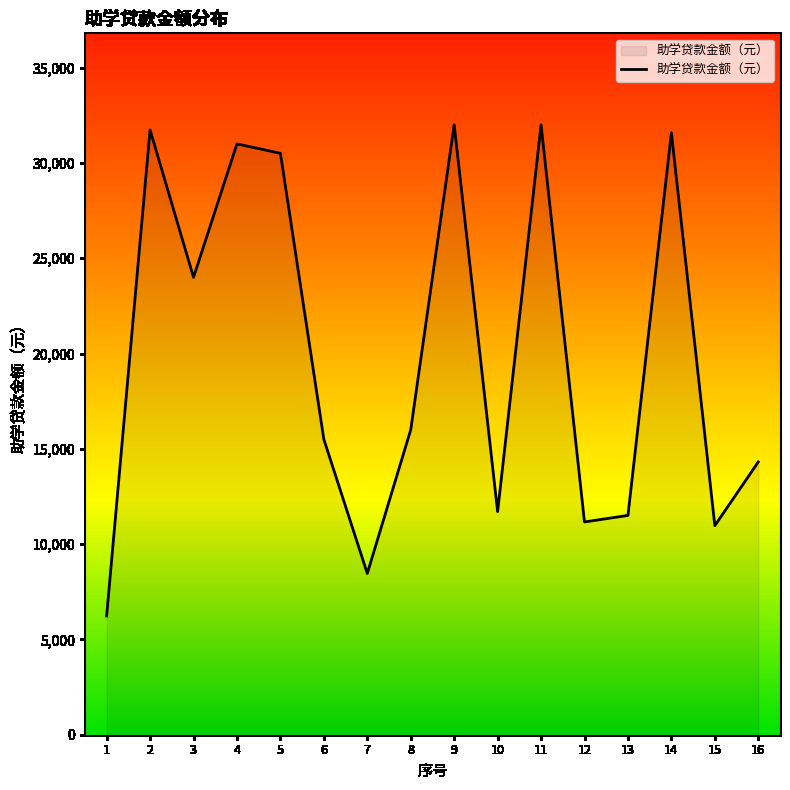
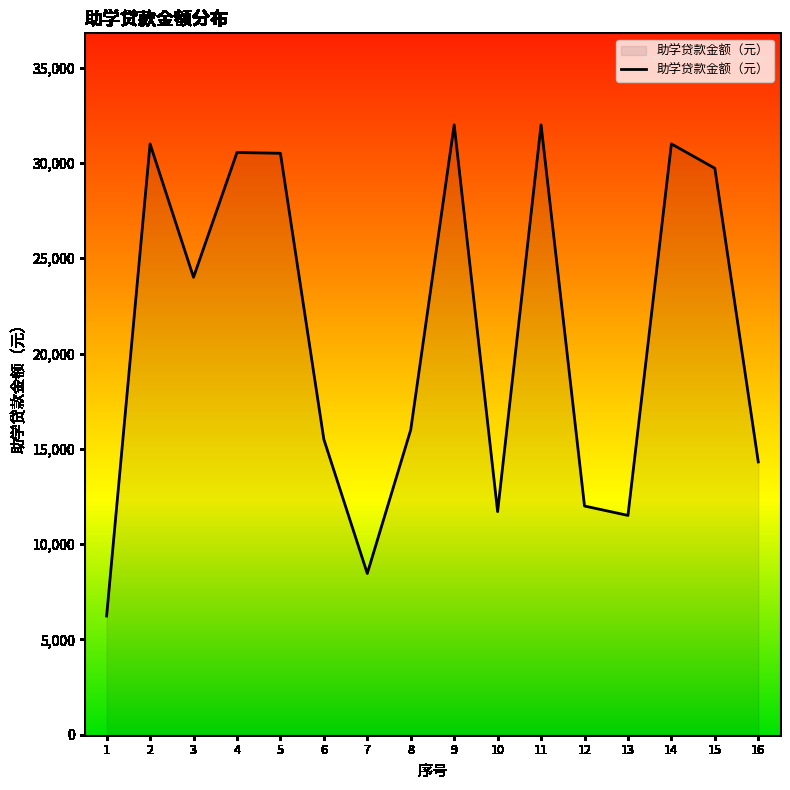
2: 31,700 -> 31,000
4: 31,000 -> 30,500
12: 11,200 -> 12,000
14: 31,600 -> 31,000
15: 11,000 -> 29,700
